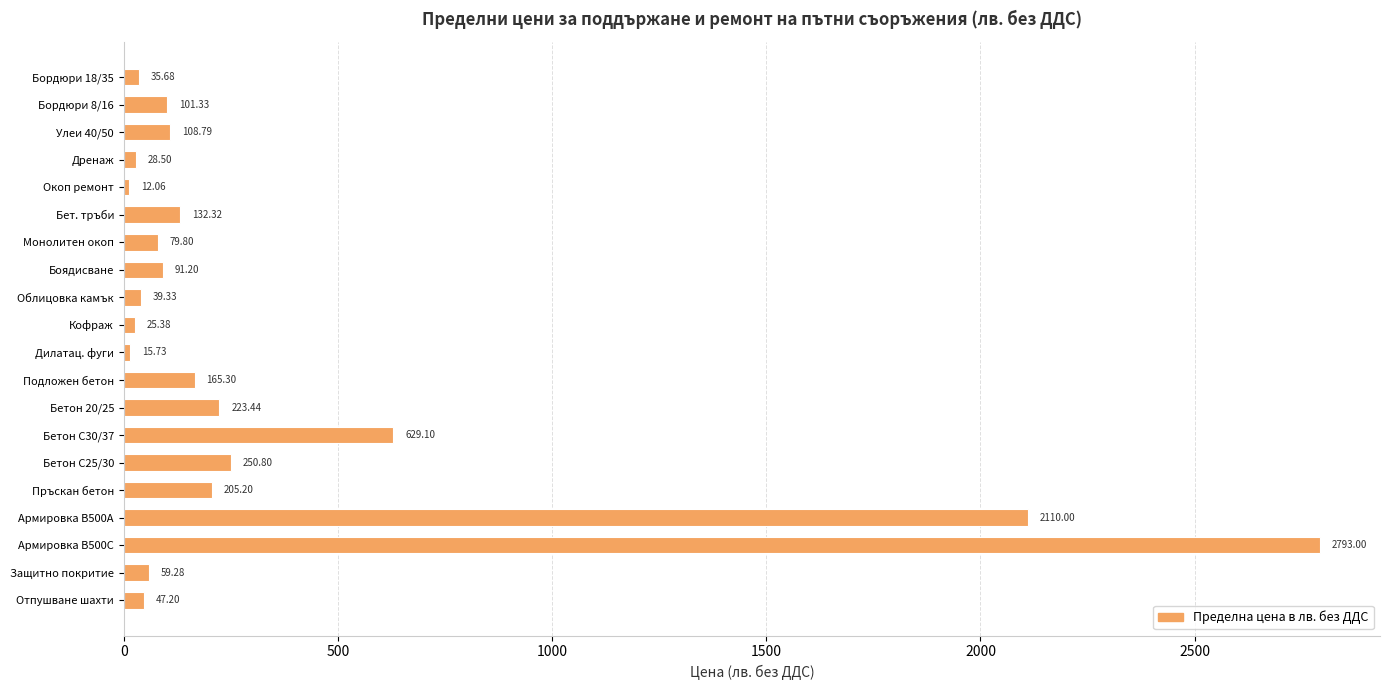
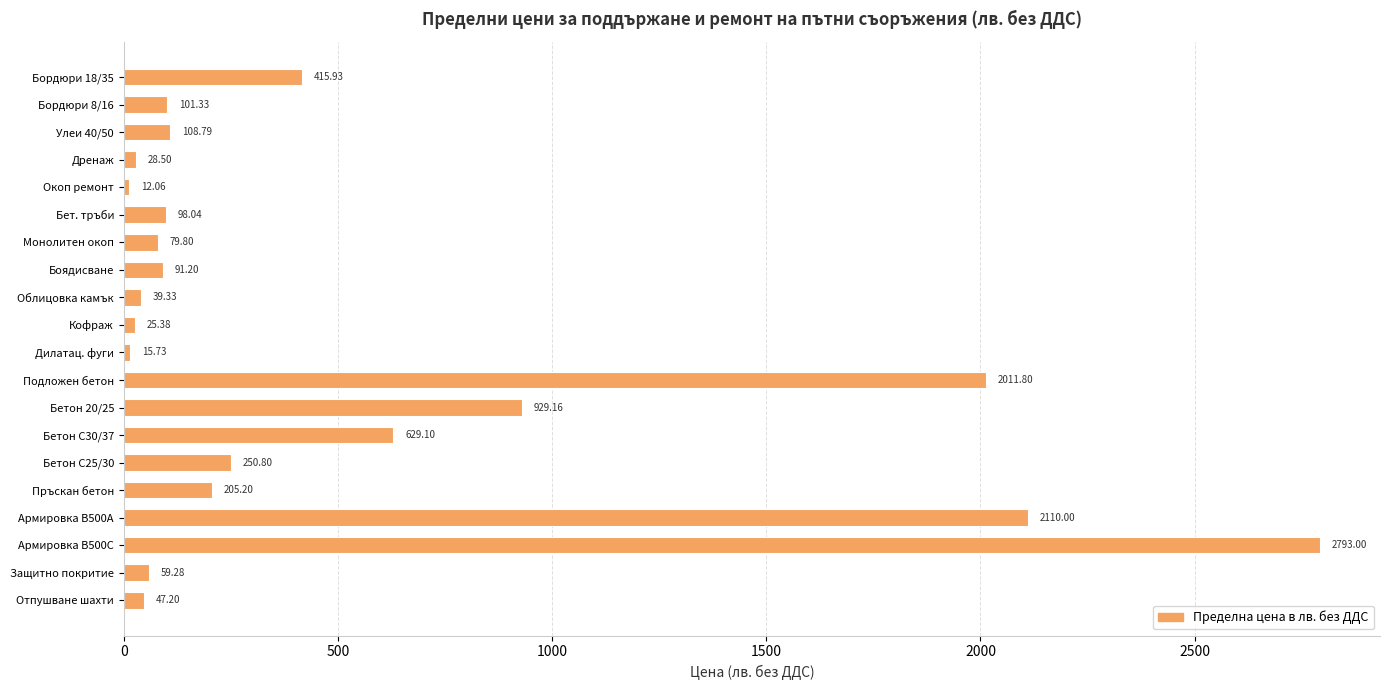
Бордюри 18/35: 35.68 -> 415.93
Бет. тръби: 132.32 -> 98.04
Подложен бетон: 165.30 -> 2011.80
Бетон 20/25: 223.44 -> 929.16
